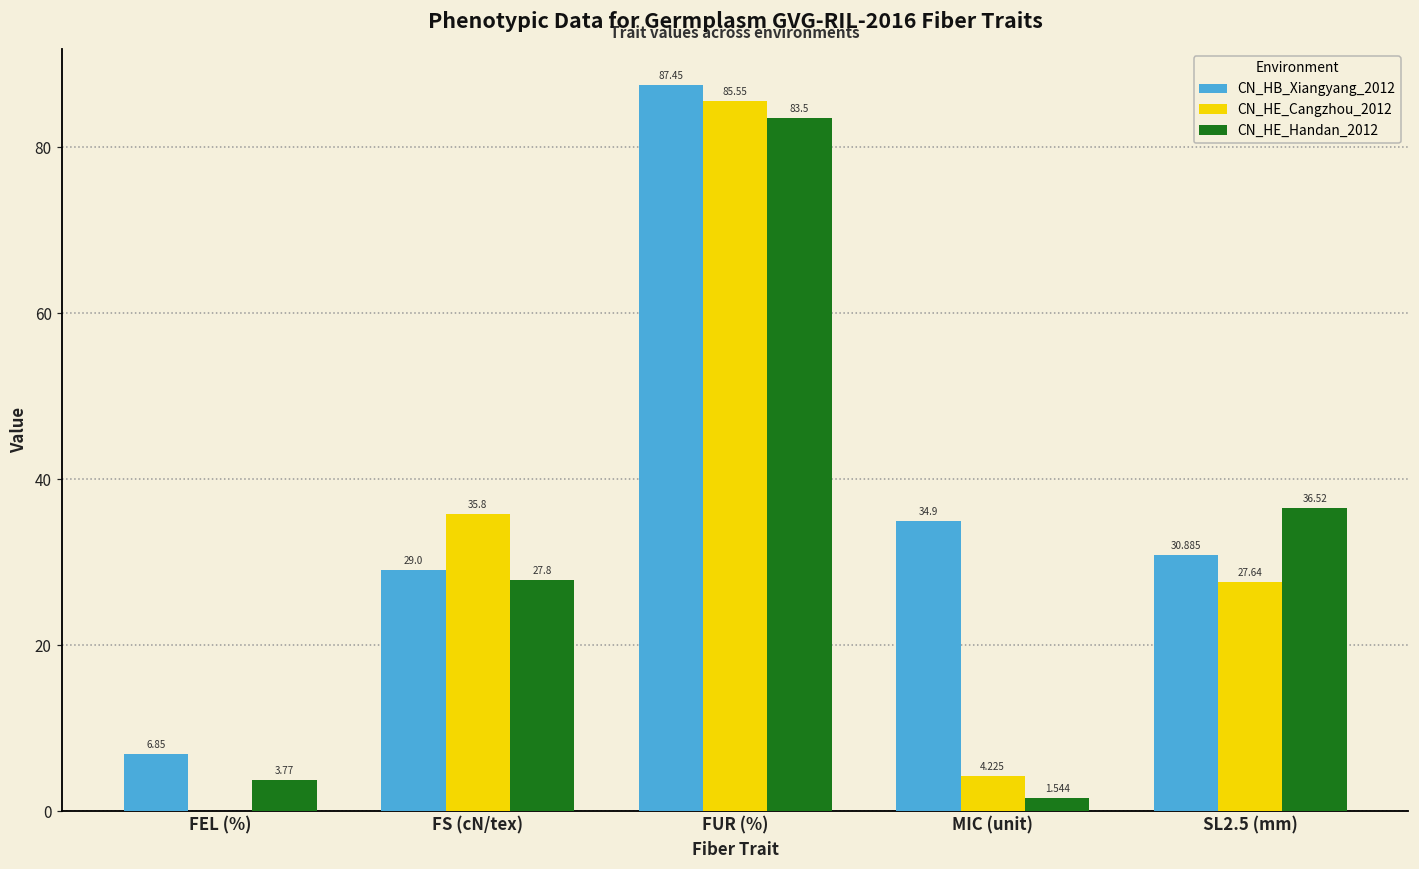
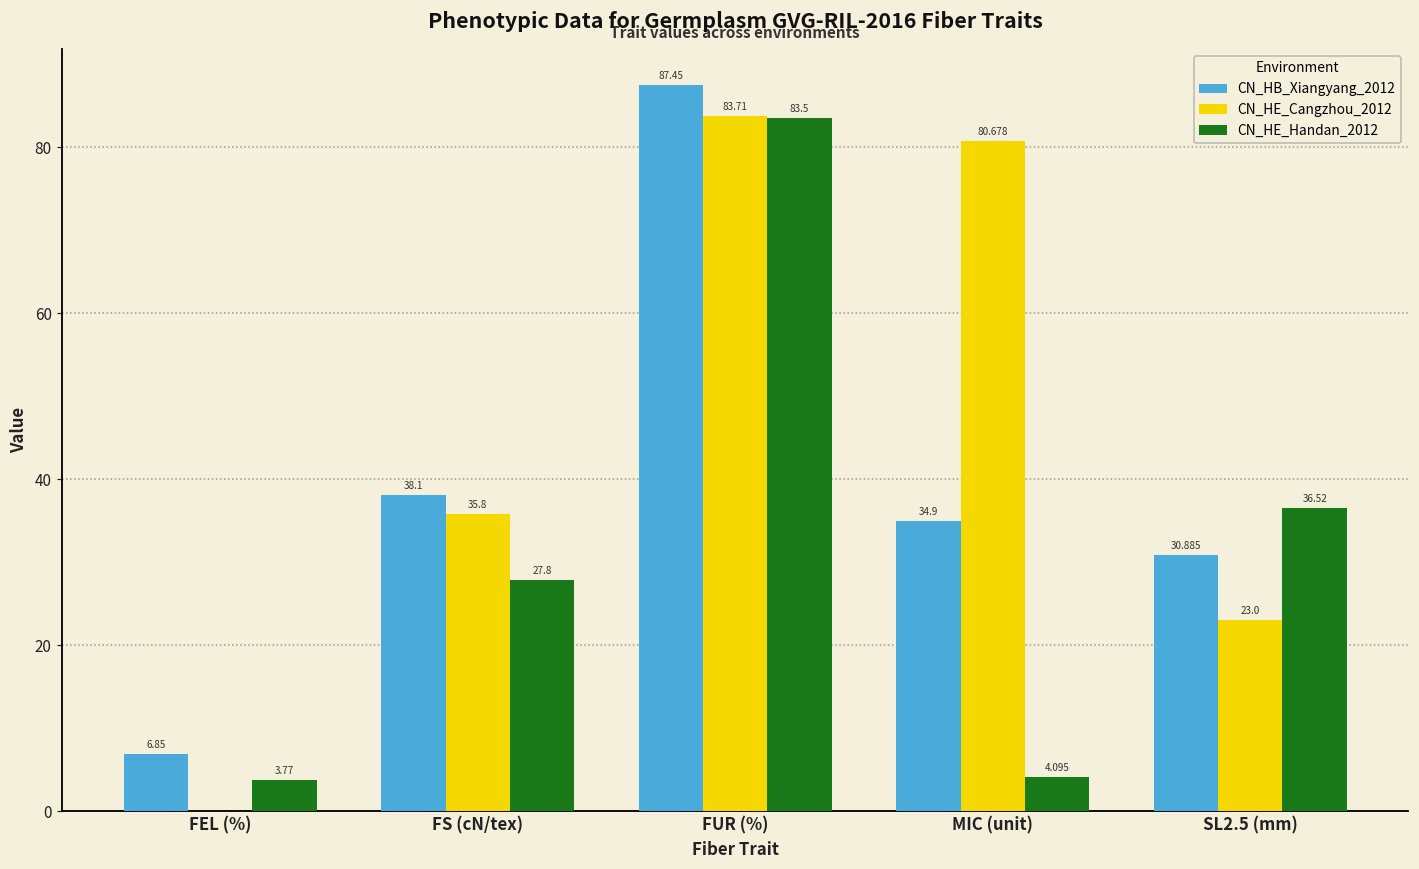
CN_HB_Xiangyang_2012, FS (cN/tex): 29.0 -> 38.1
CN_HE_Cangzhou_2012, FUR (%): 85.55 -> 83.71
CN_HE_Cangzhou_2012, MIC (unit): 4.225 -> 80.678
CN_HE_Handan_2012, MIC (unit): 1.544 -> 4.095
CN_HE_Cangzhou_2012, SL2.5 (mm): 27.64 -> 23.0
